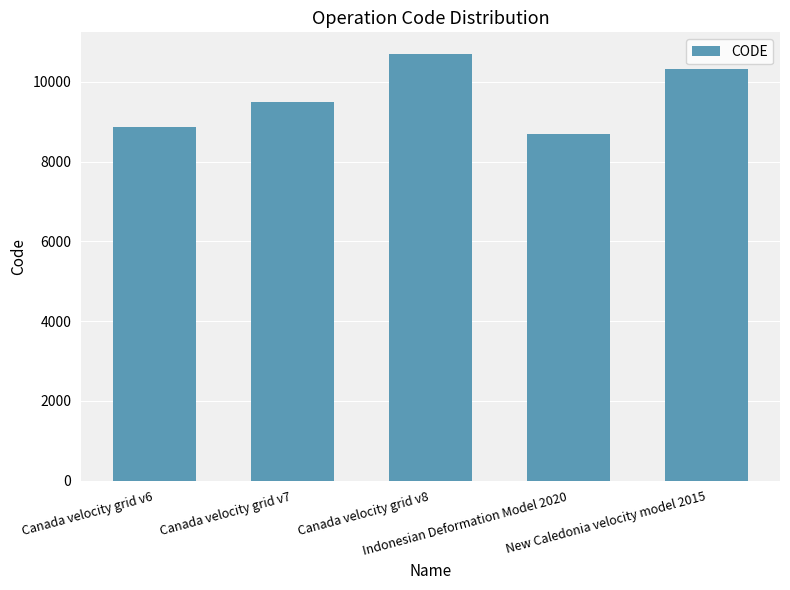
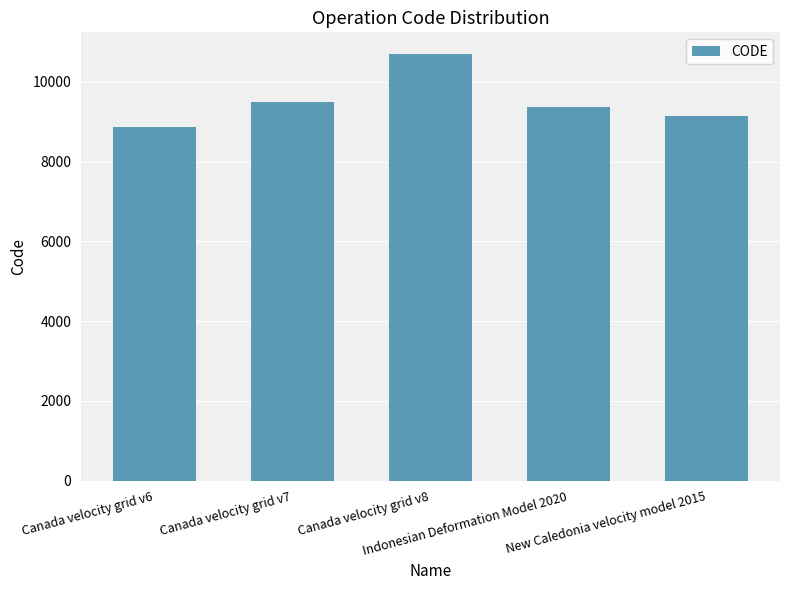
Indonesian Deformation Model 2020: 8700 -> 9400
New Caledonia velocity model 2015: 10300 -> 9100
